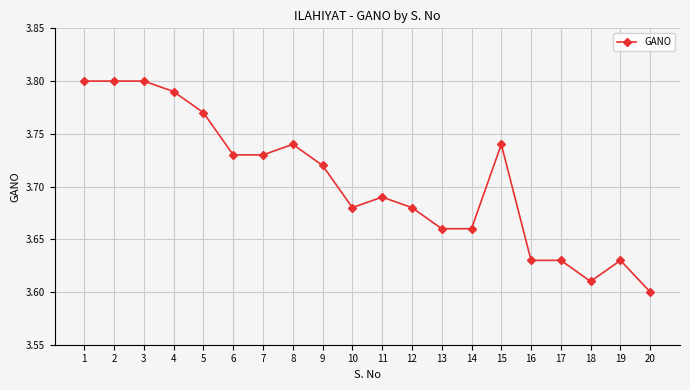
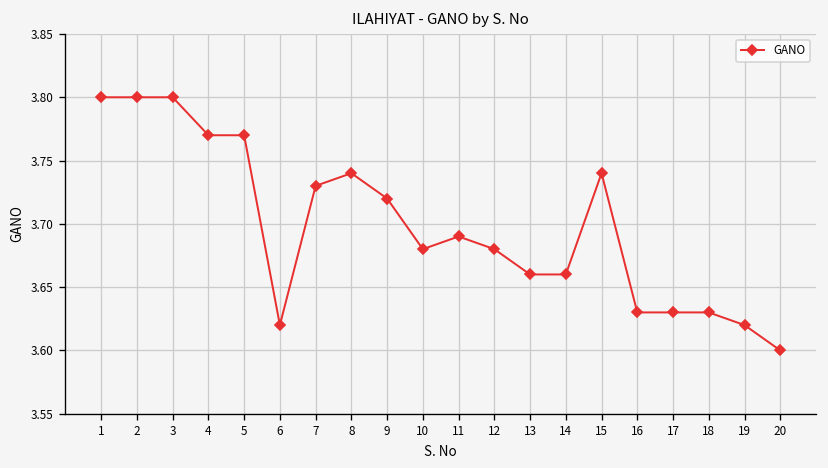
4: 3.79 -> 3.77
6: 3.73 -> 3.62
18: 3.61 -> 3.63
19: 3.63 -> 3.62
